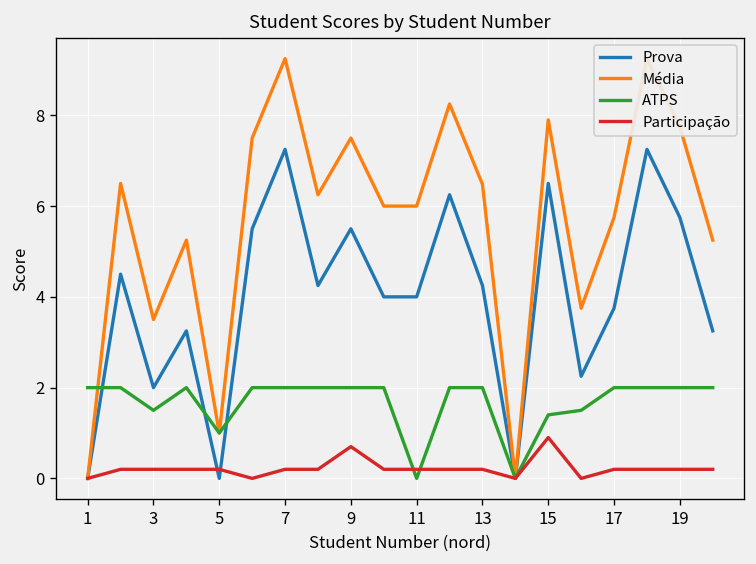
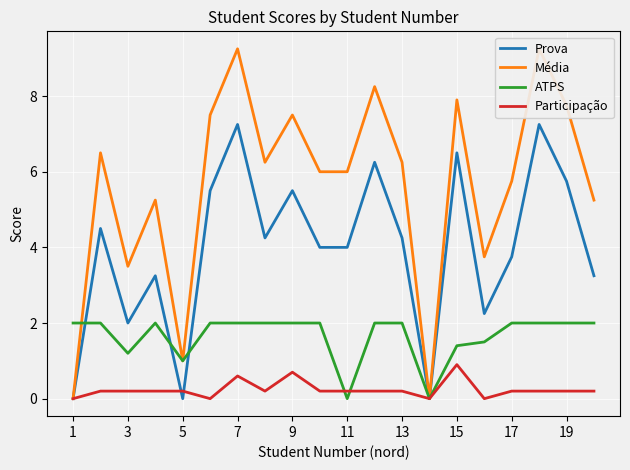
ATPS, 3: 1.5 -> 1.2
Participação, 7: 0.2 -> 0.6
Média, 13: 6.5 -> 6.3
